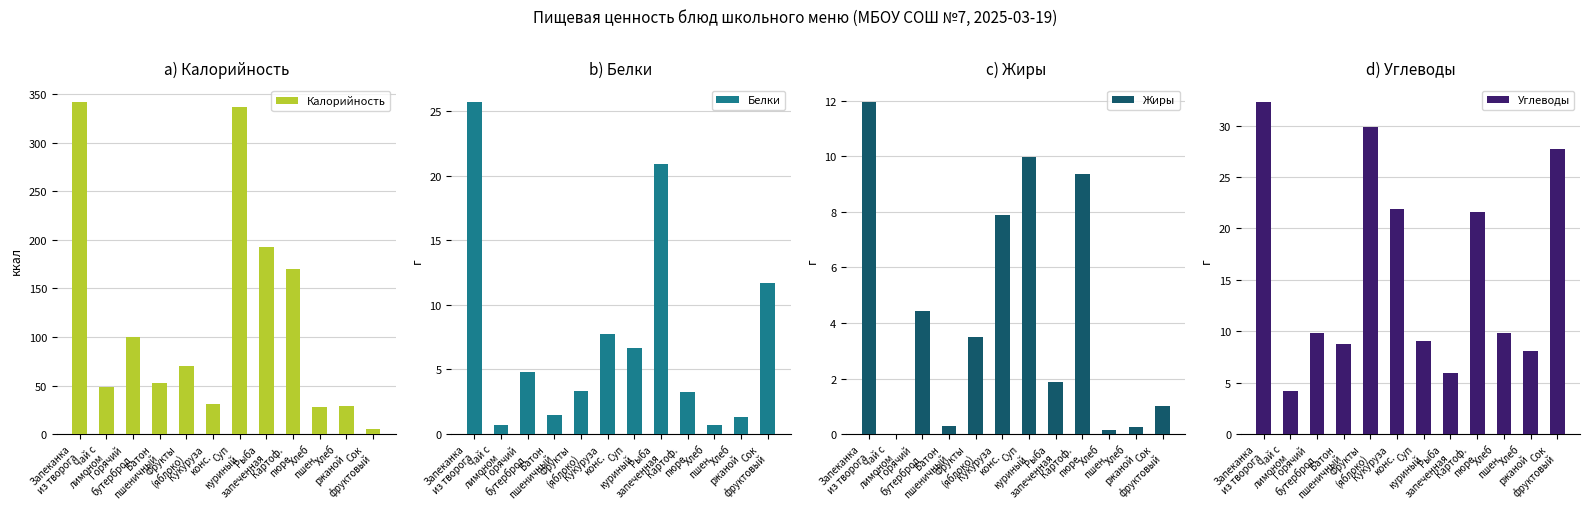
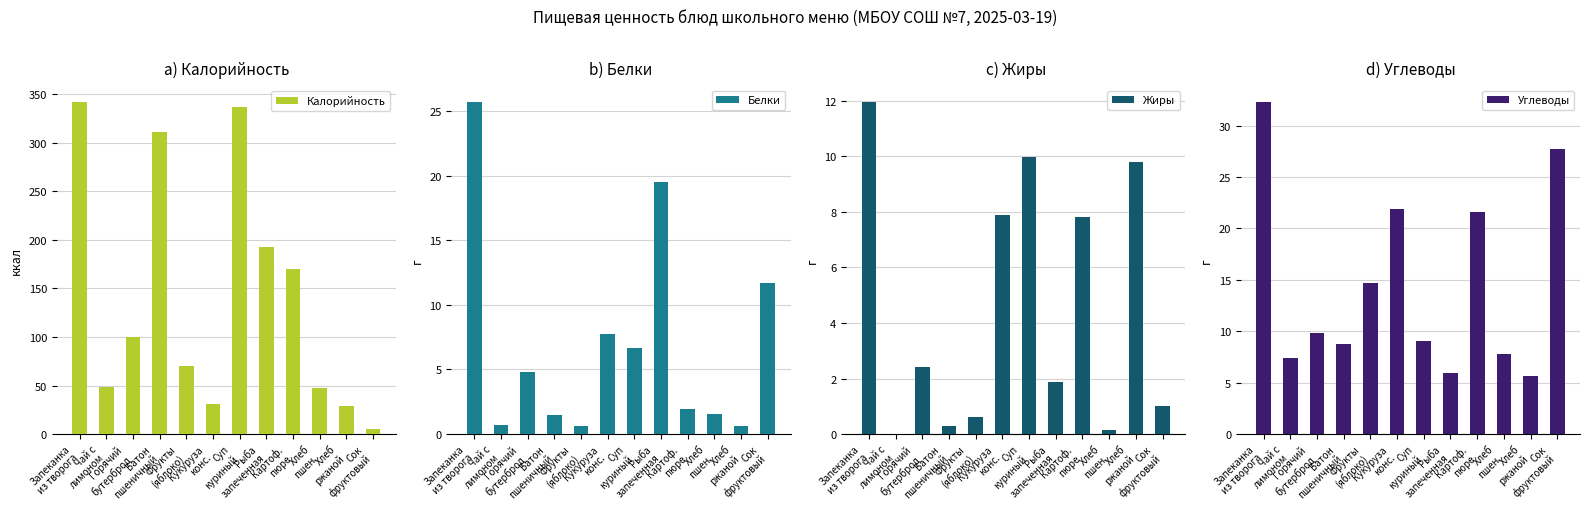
a) Калорийность, Батон пшеничный: 50 -> 310
a) Калорийность, Хлеб пшен.: 30 -> 50
b) Белки, Фрукты (яблоко): 3.3 -> 0.6
b) Белки, Рыба запеченная: 20.9 -> 19.5
b) Белки, Картоф. пюре: 3.3 -> 2.0
b) Белки, Хлеб пшен.: 0.7 -> 1.5
b) Белки, Хлеб ржаной: 1.3 -> 0.6
c) Жиры, Горячий бутерброд: 4.4 -> 2.4
c) Жиры, Фрукты (яблоко): 3.5 -> 0.6
c) Жиры, Картоф. пюре: 9.4 -> 7.8
c) Жиры, Хлеб ржаной: 0.2 -> 9.8
d) Углеводы, Чай с лимоном: 4.2 -> 7.4
d) Углеводы, Фрукты (яблоко): 29.9 -> 14.7
d) Углеводы, Хлеб пшен.: 9.8 -> 7.8
d) Углеводы, Хлеб ржаной: 8.0 -> 5.7
